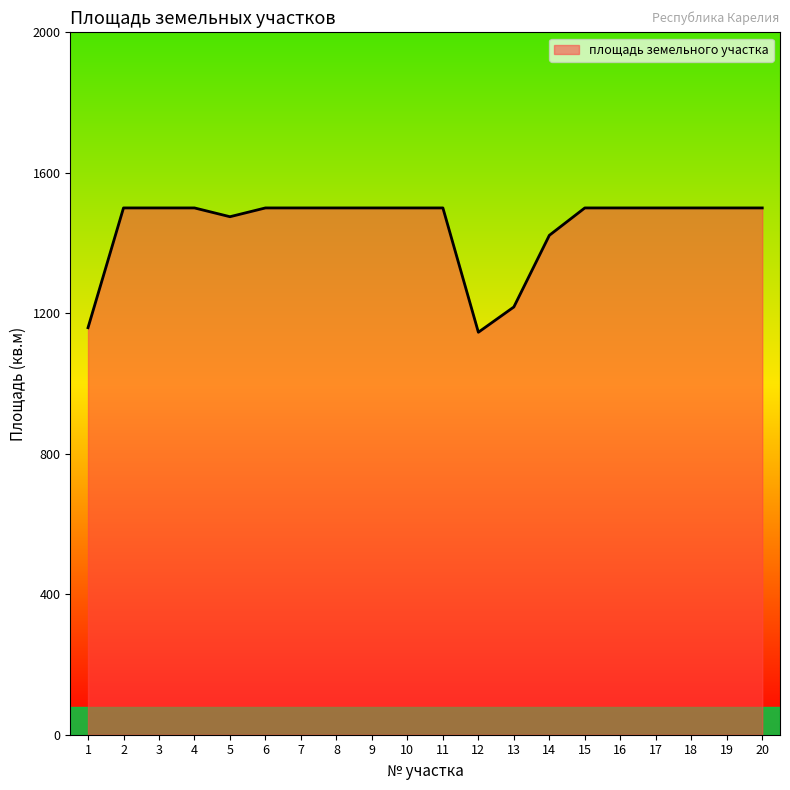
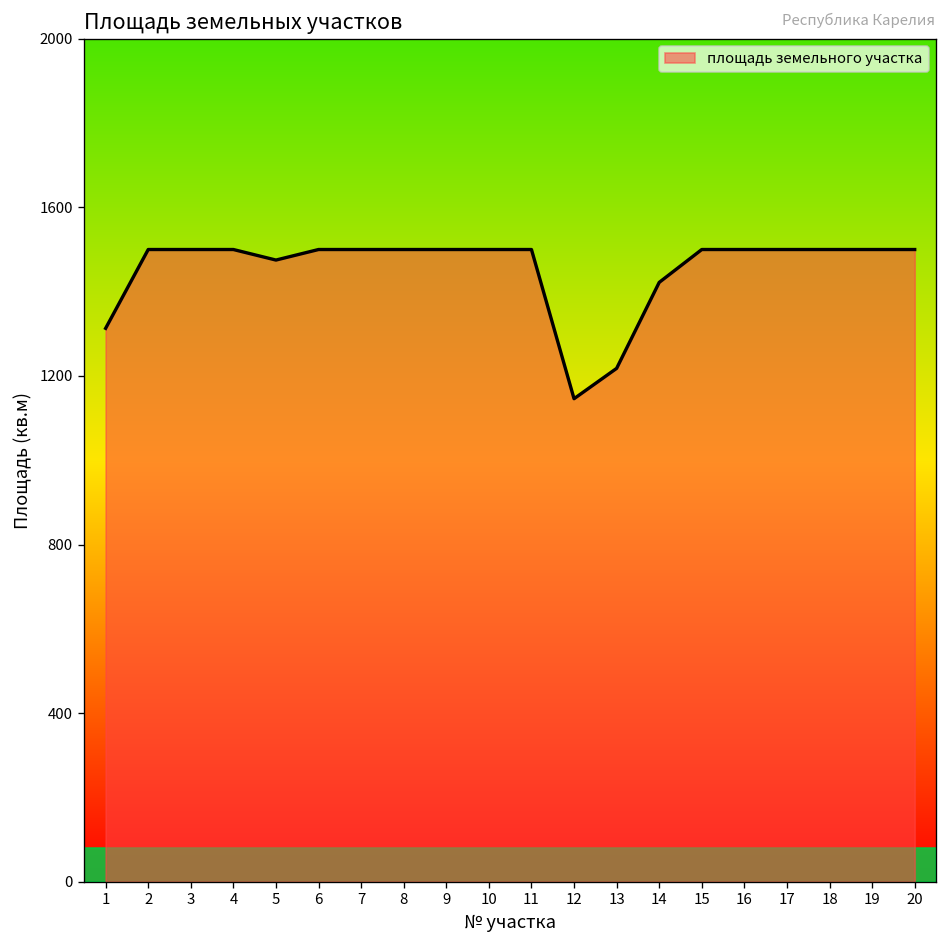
1: 1160 -> 1310
